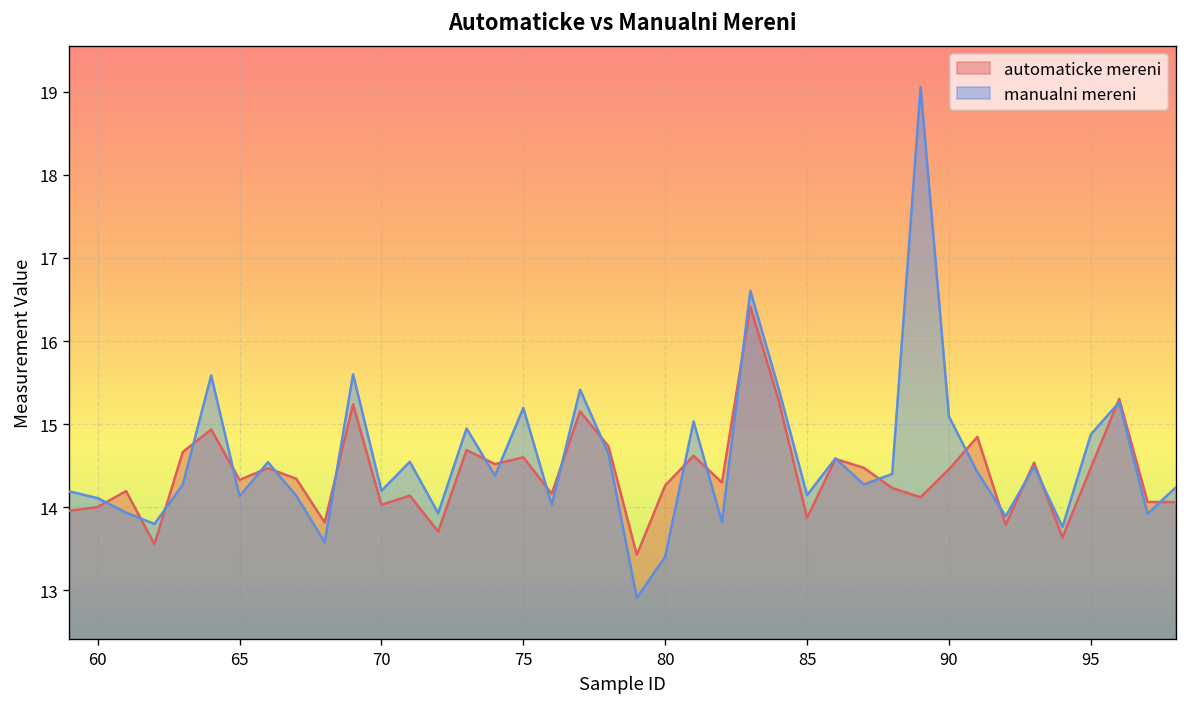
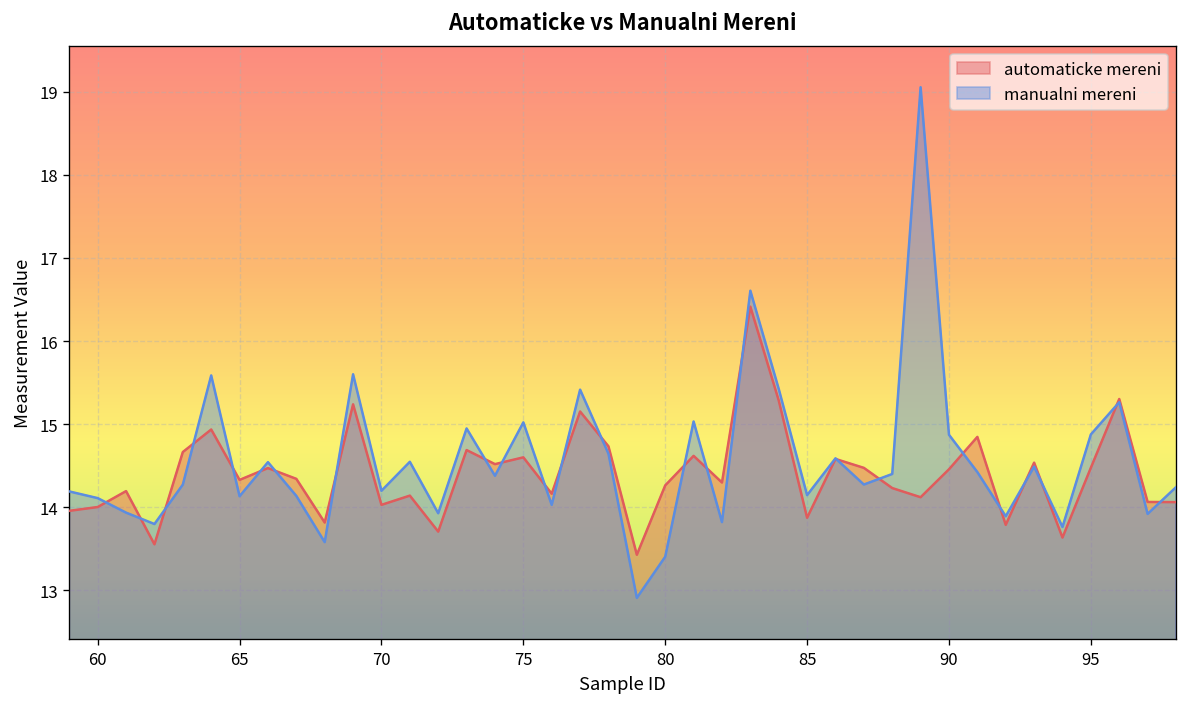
manualni mereni, 75: 15.2 -> 15.0
manualni mereni, 90: 15.1 -> 14.9
